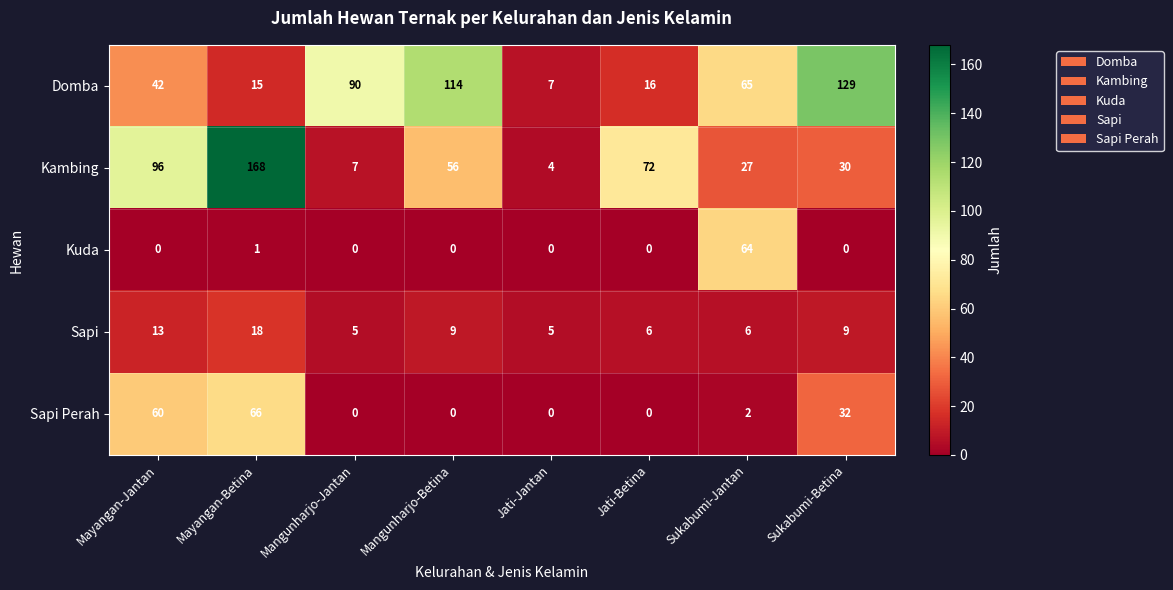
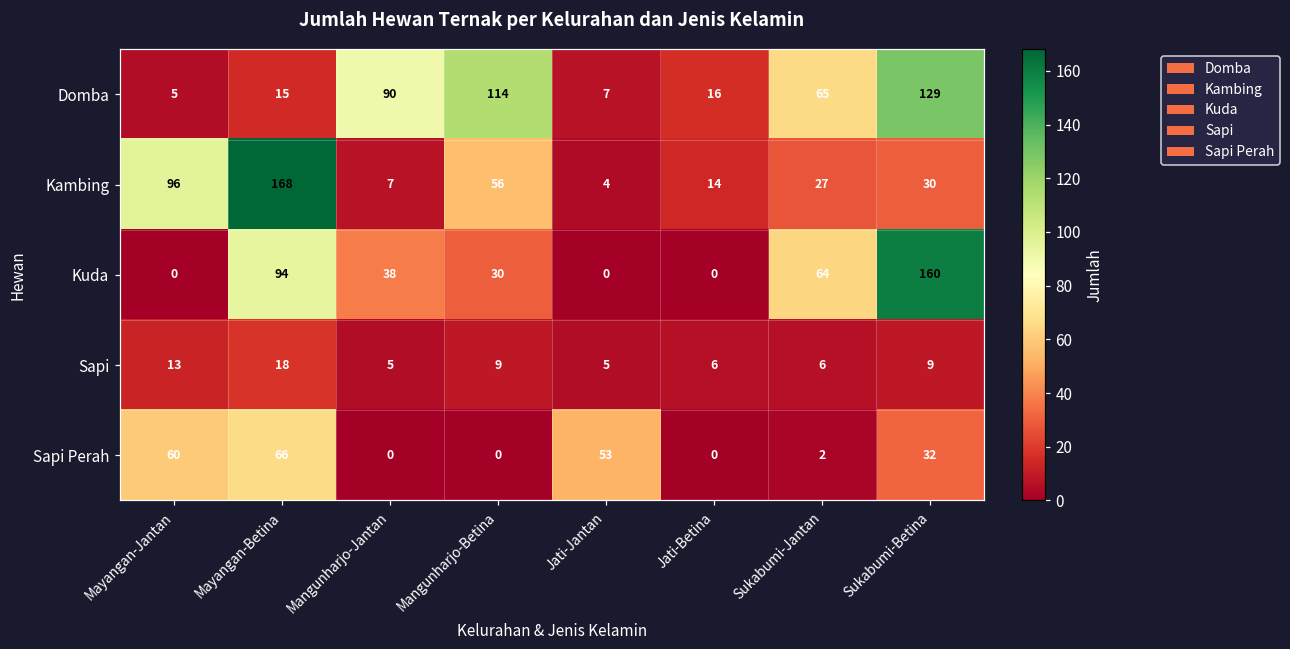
Domba, Mayangan-Jantan: 42 -> 5
Kambing, Jati-Betina: 72 -> 14
Kuda, Mayangan-Betina: 1 -> 94
Kuda, Mangunharjo-Jantan: 0 -> 38
Kuda, Mangunharjo-Betina: 0 -> 30
Kuda, Sukabumi-Betina: 0 -> 160
Sapi Perah, Jati-Jantan: 0 -> 53
